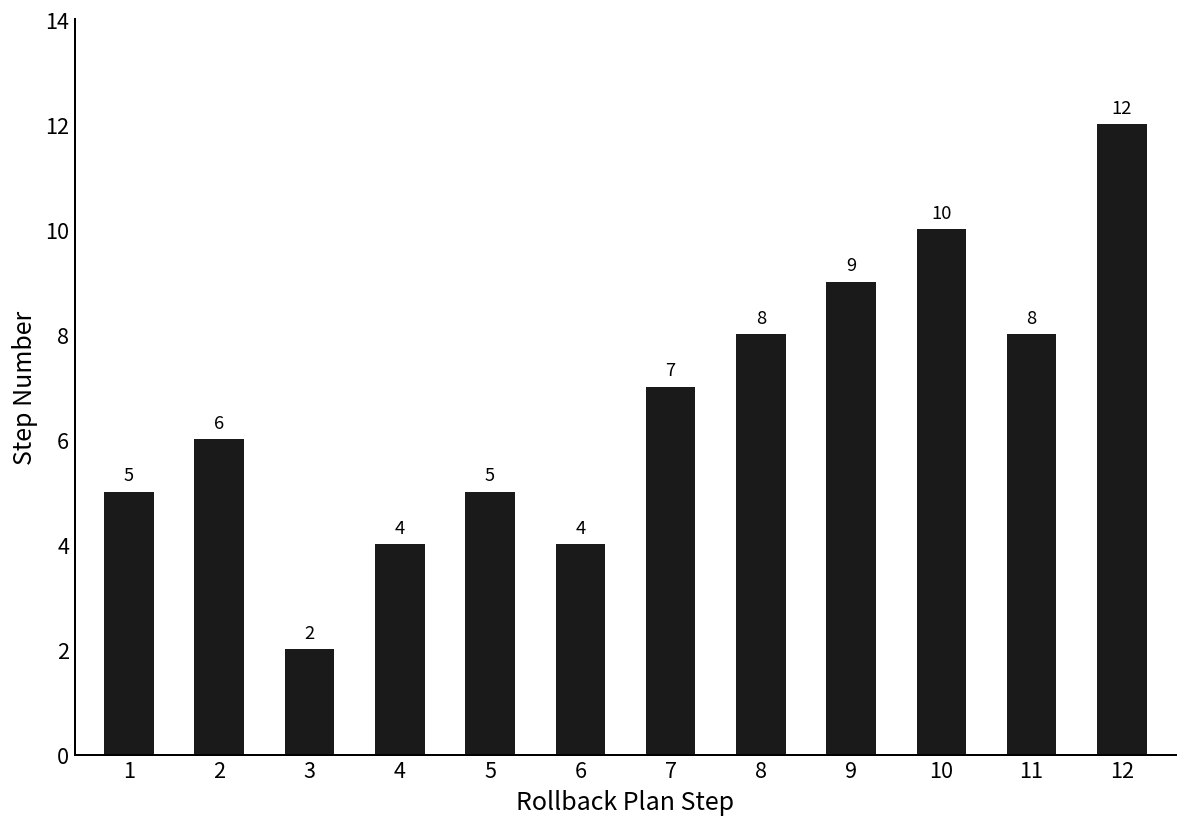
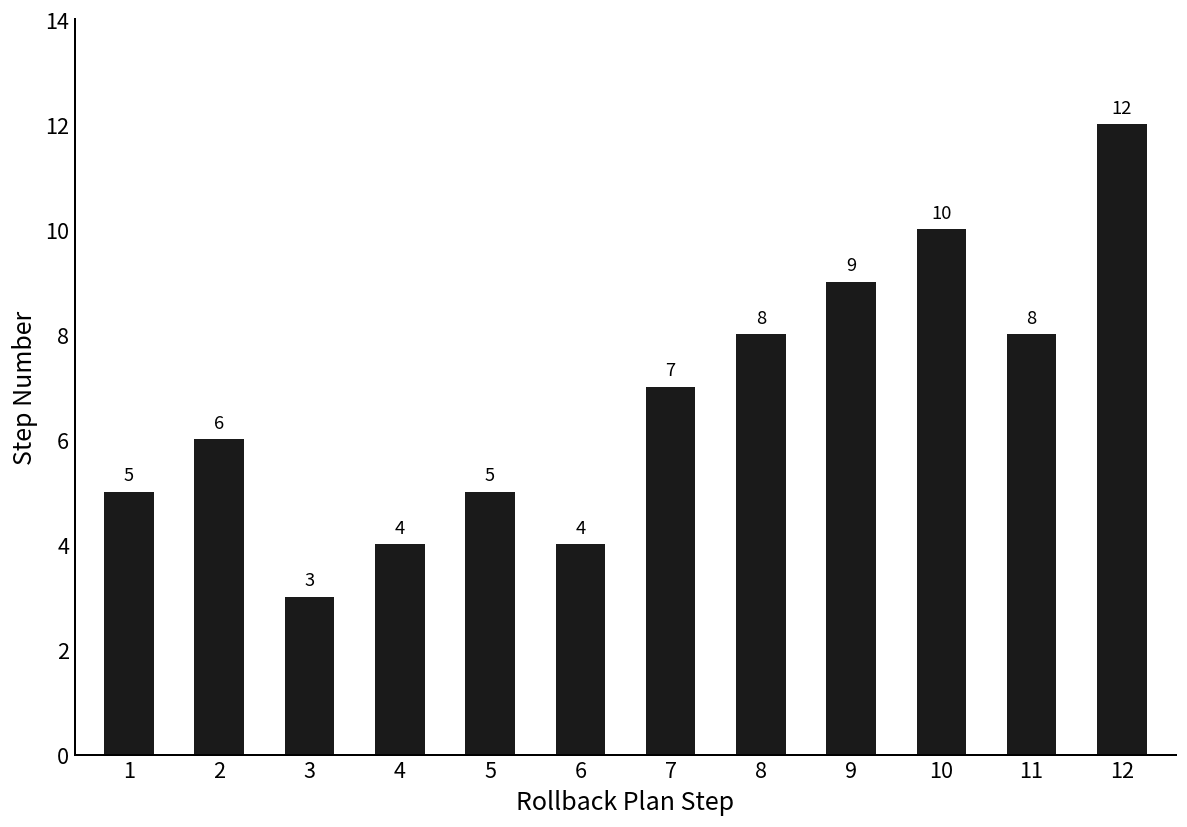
3: 2 -> 3
